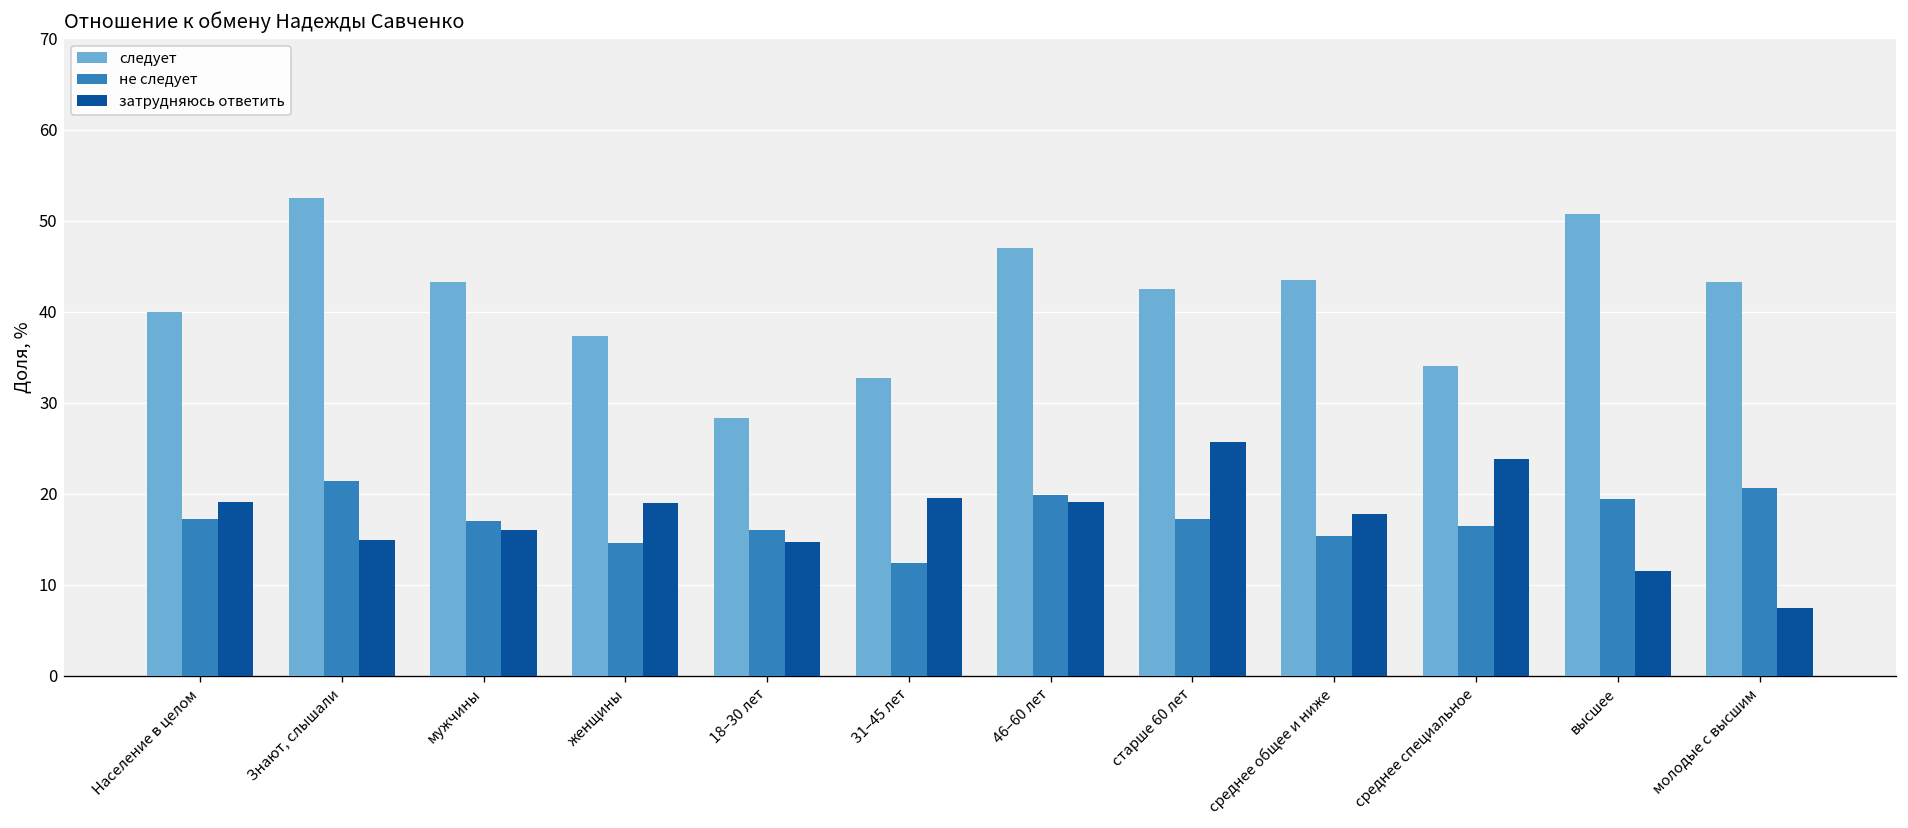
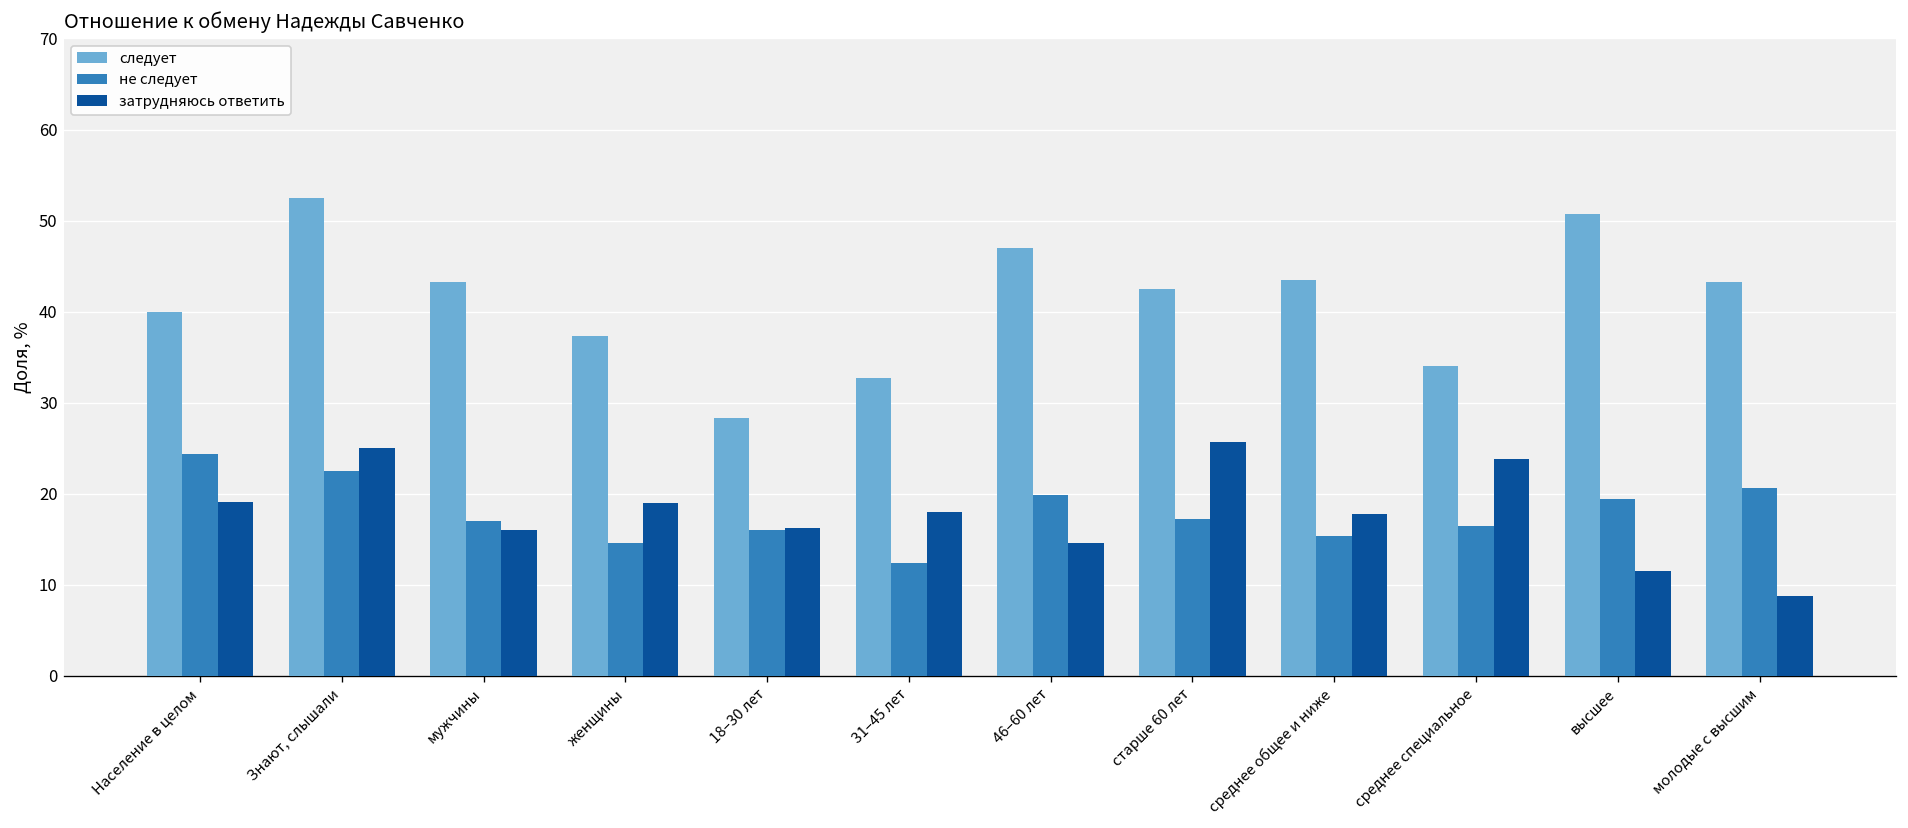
не следует, Население в целом: 17 -> 24
не следует, Знают, слышали: 21 -> 23
затрудняюсь ответить, Знают, слышали: 15 -> 25
затрудняюсь ответить, 18–30 лет: 15 -> 16
затрудняюсь ответить, 31–45 лет: 20 -> 18
затрудняюсь ответить, 46–60 лет: 19 -> 15
затрудняюсь ответить, молодые с высшим: 7 -> 9
